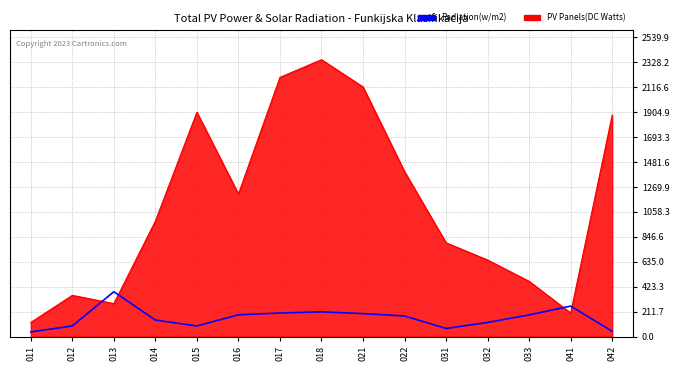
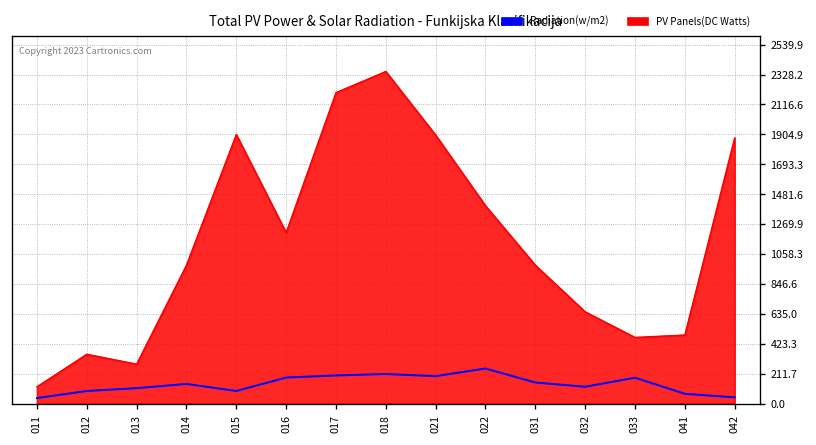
Radiation(w/m2), 013: 380 -> 110
PV Panels(DC Watts), 021: 2120 -> 1900
Radiation(w/m2), 022: 180 -> 250
PV Panels(DC Watts), 031: 800 -> 980
Radiation(w/m2), 031: 70 -> 150
PV Panels(DC Watts), 041: 200 -> 490
Radiation(w/m2), 041: 260 -> 70
